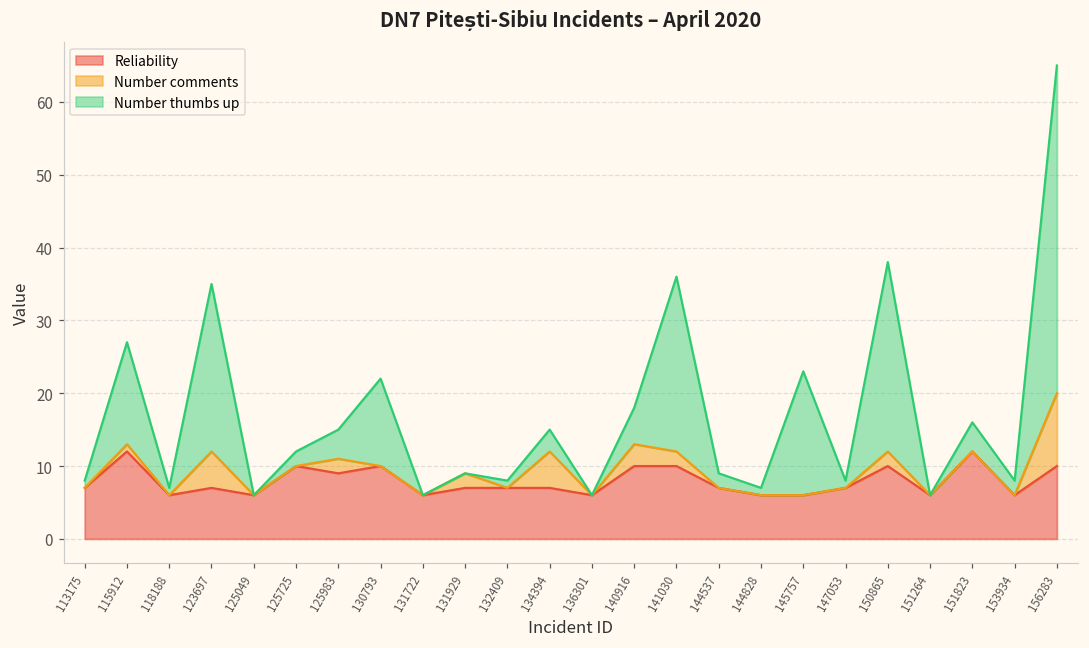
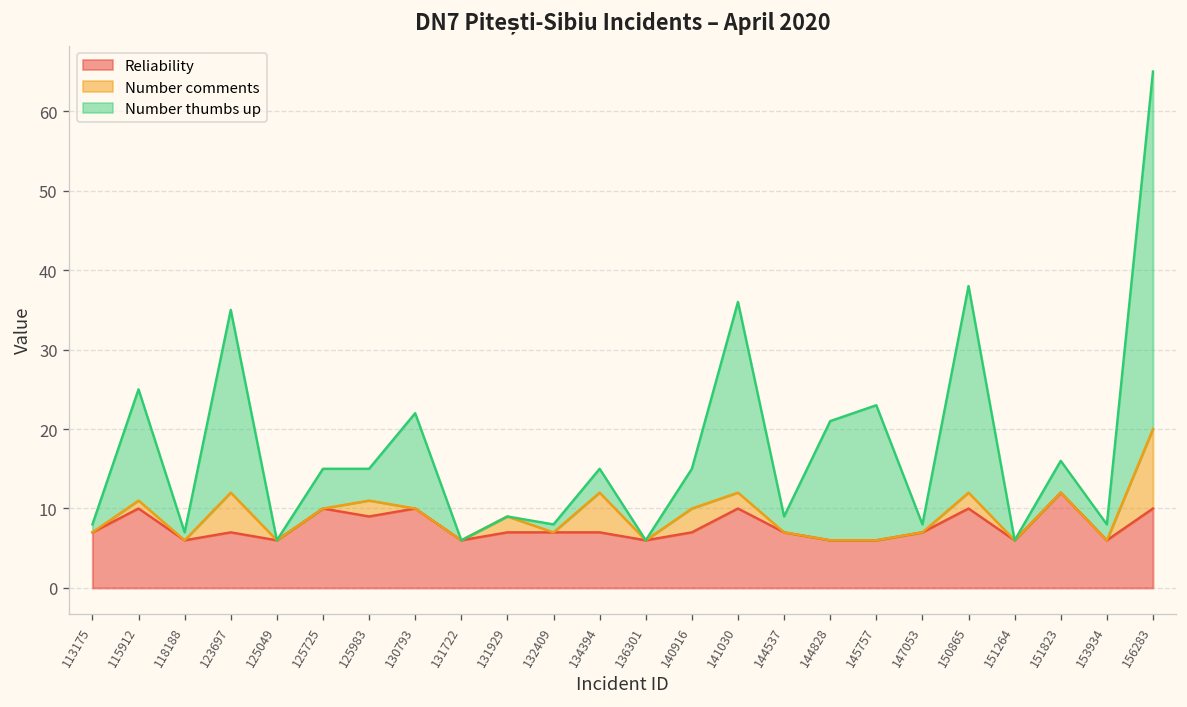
Reliability, 115912: 12 -> 10
Number thumbs up, 125725: 2 -> 5
Reliability, 140916: 10 -> 7
Number thumbs up, 144828: 1 -> 15
